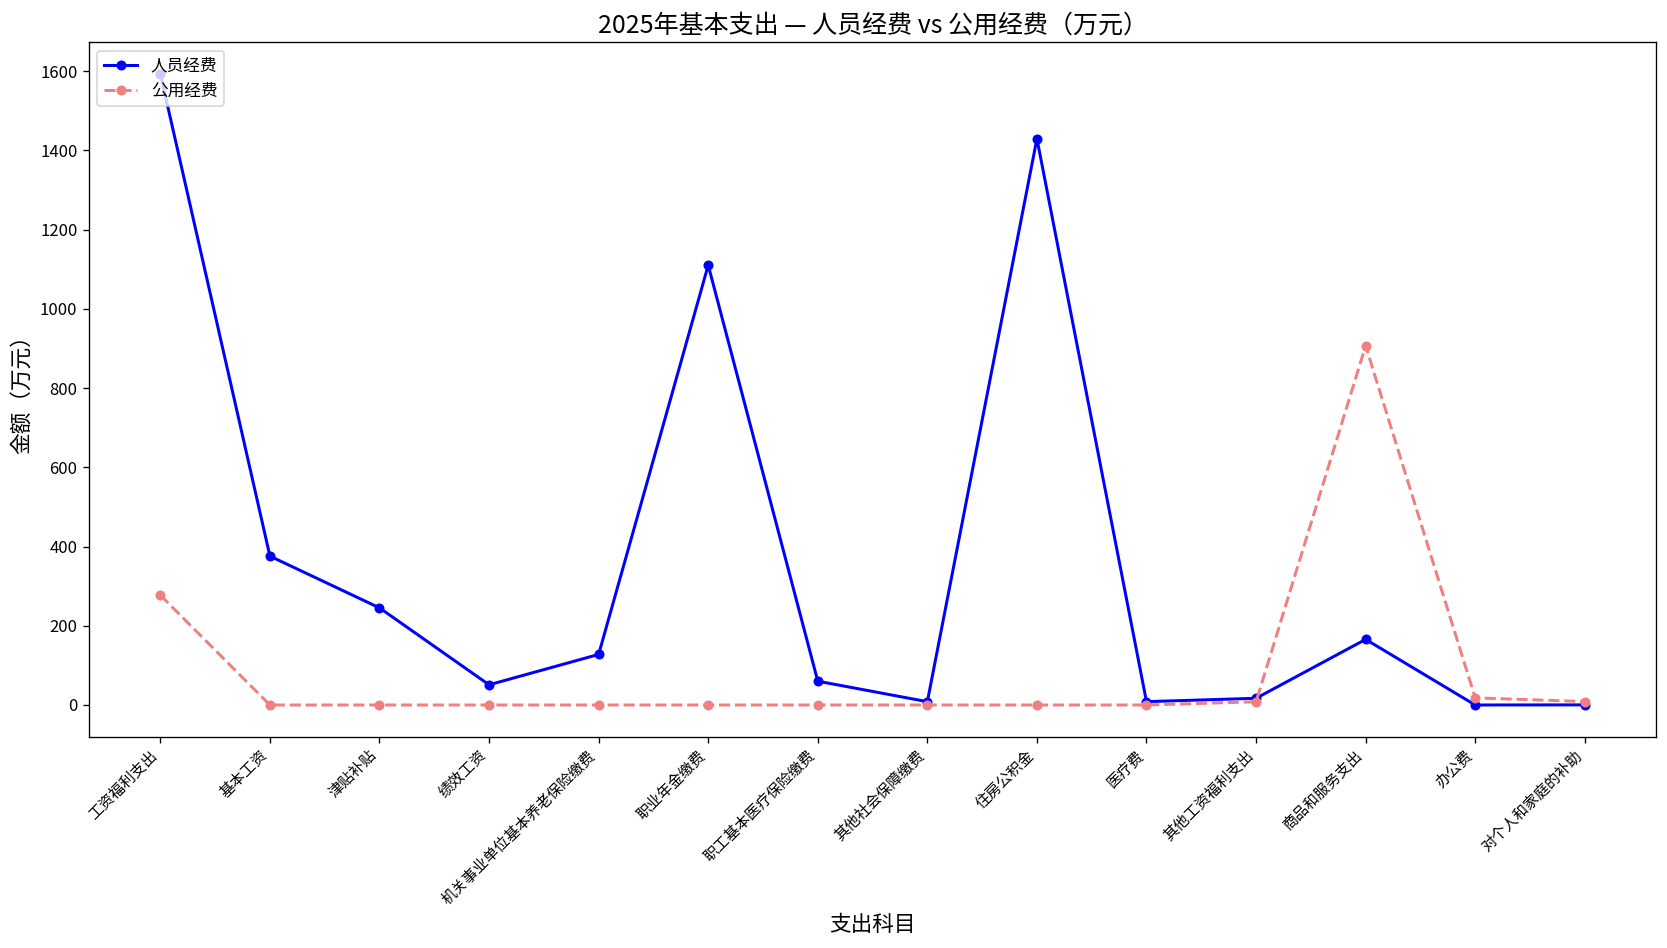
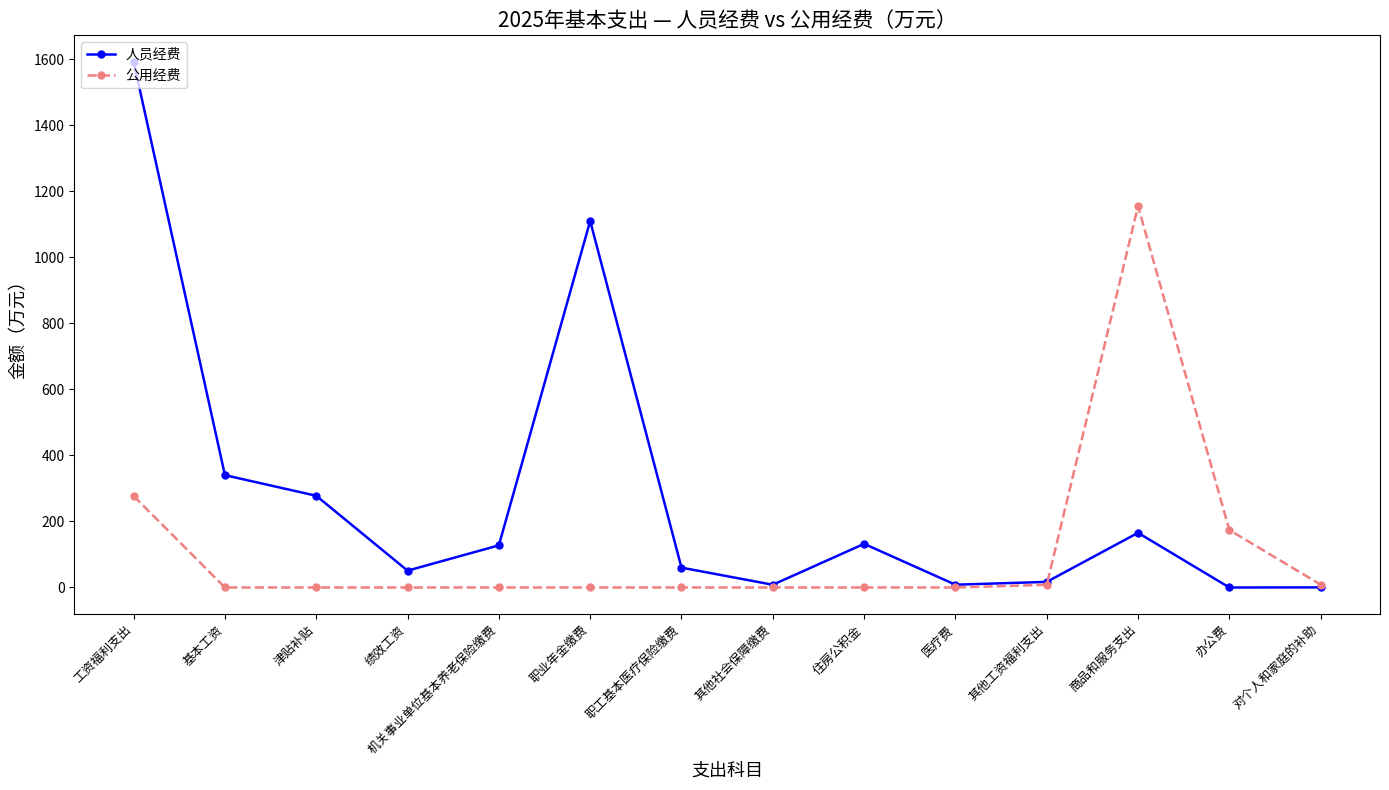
人员经费, 基本工资: 380 -> 340
人员经费, 津贴补贴: 250 -> 280
人员经费, 住房公积金: 1430 -> 130
公用经费, 商品和服务支出: 910 -> 1150
公用经费, 办公费: 20 -> 170
